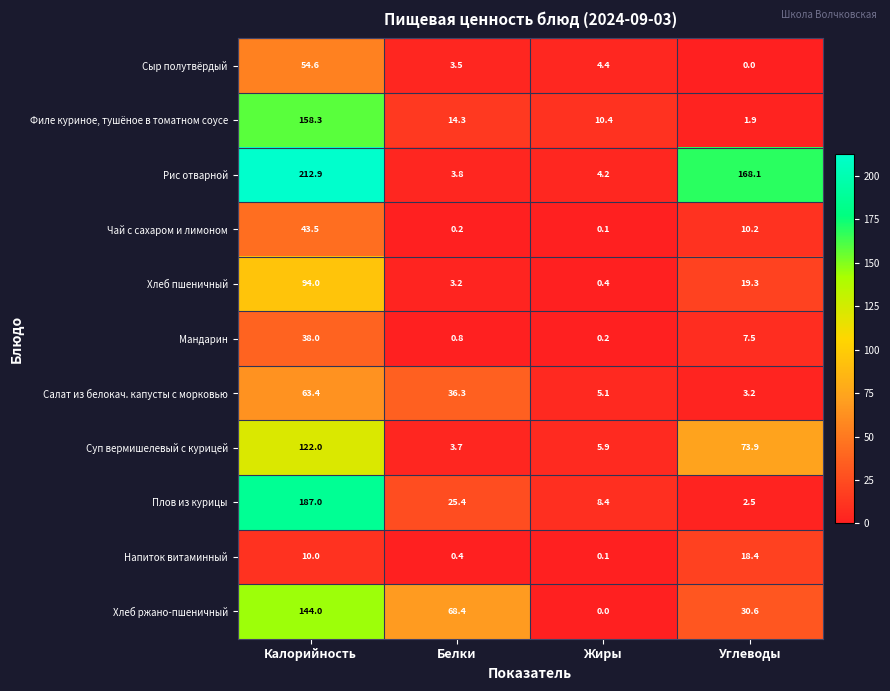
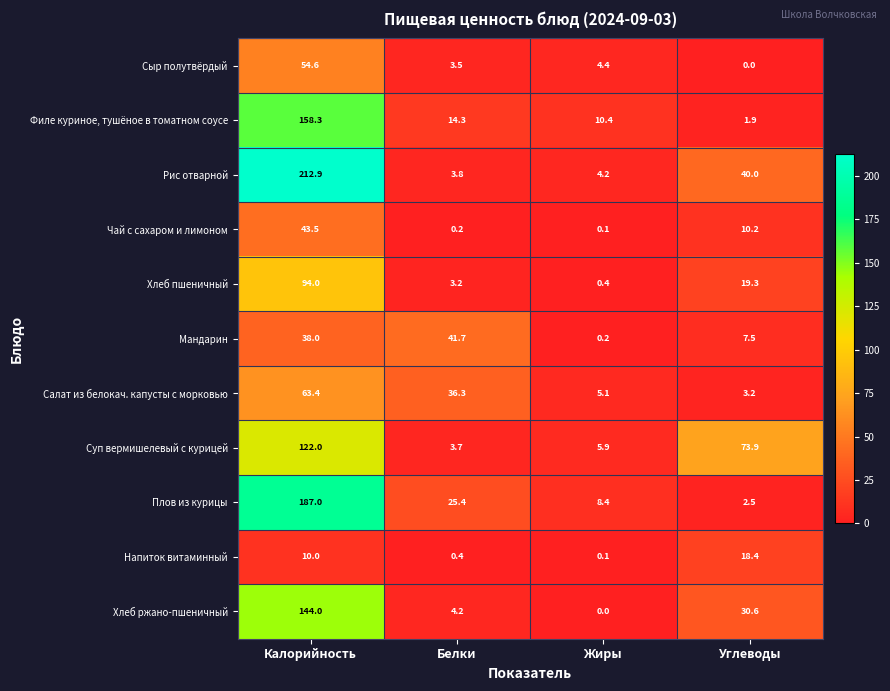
Рис отварной, Углеводы: 168.1 -> 40.0
Мандарин, Белки: 0.8 -> 41.7
Хлеб ржано-пшеничный, Белки: 68.4 -> 4.2
